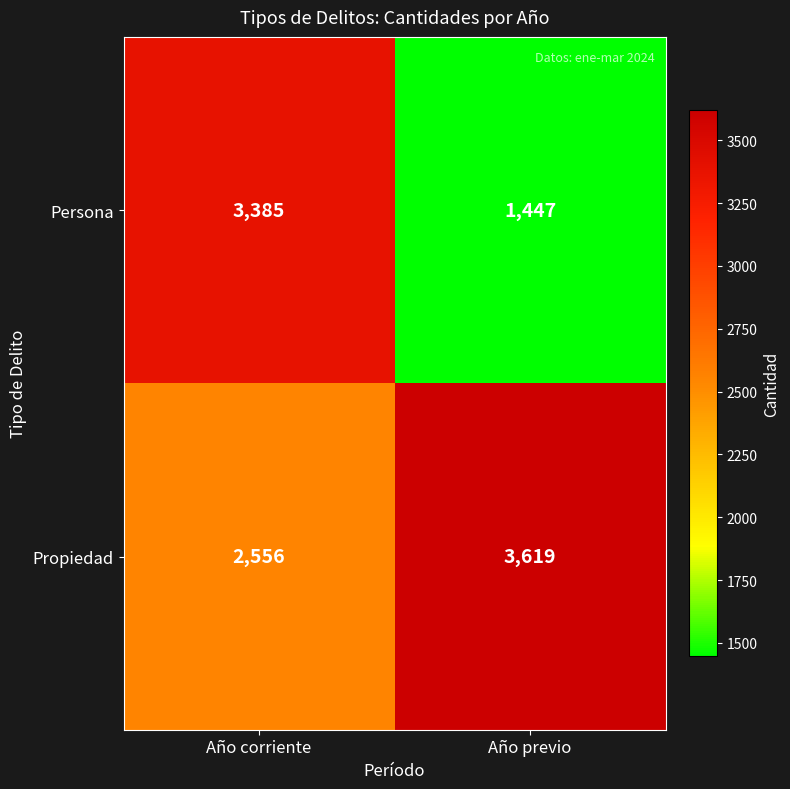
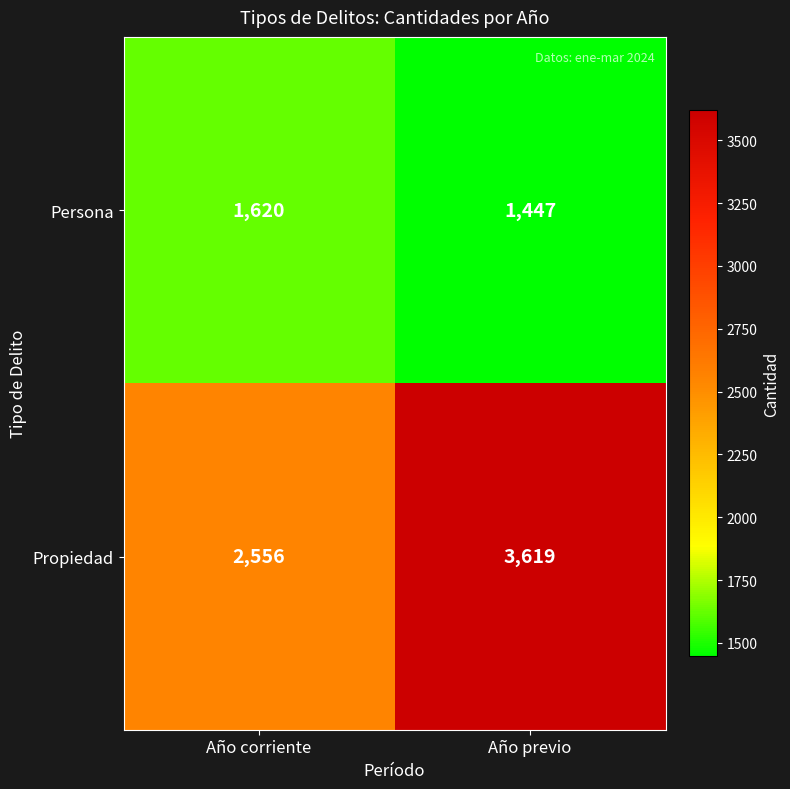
Persona, Año corriente: 3,385 -> 1,620
